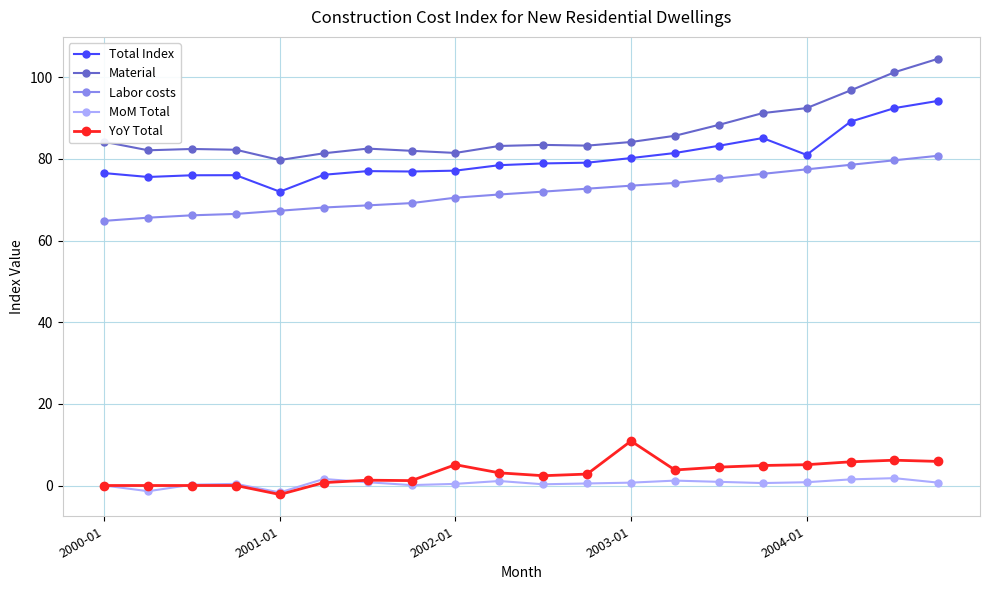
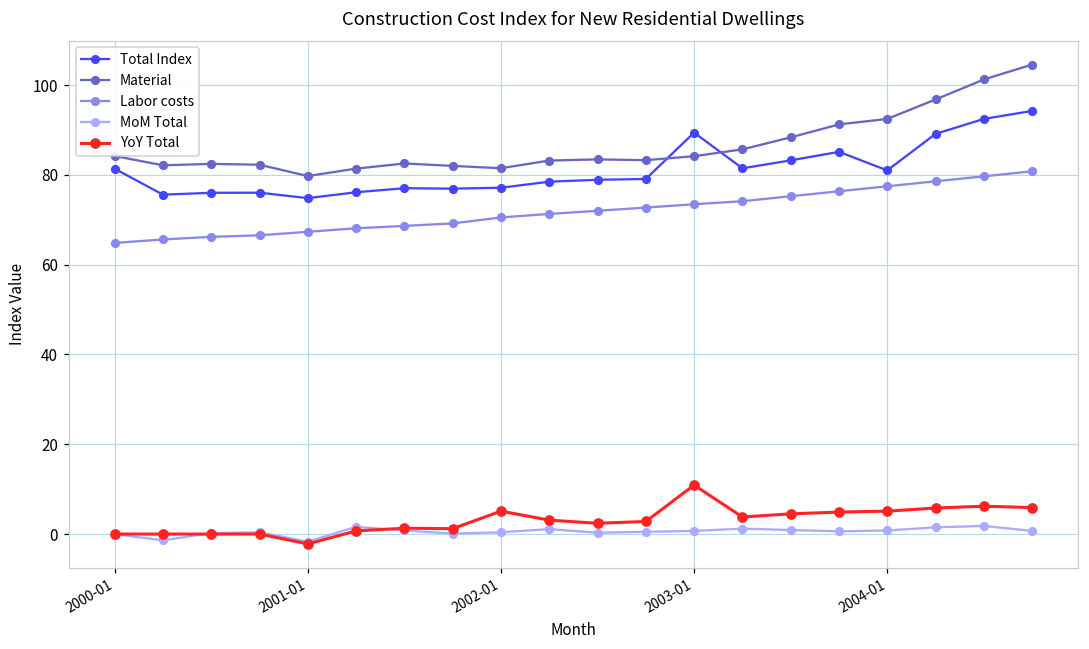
Total Index, 2000-01: 77 -> 81
Total Index, 2001-01: 72 -> 75
Total Index, 2003-01: 80 -> 89
